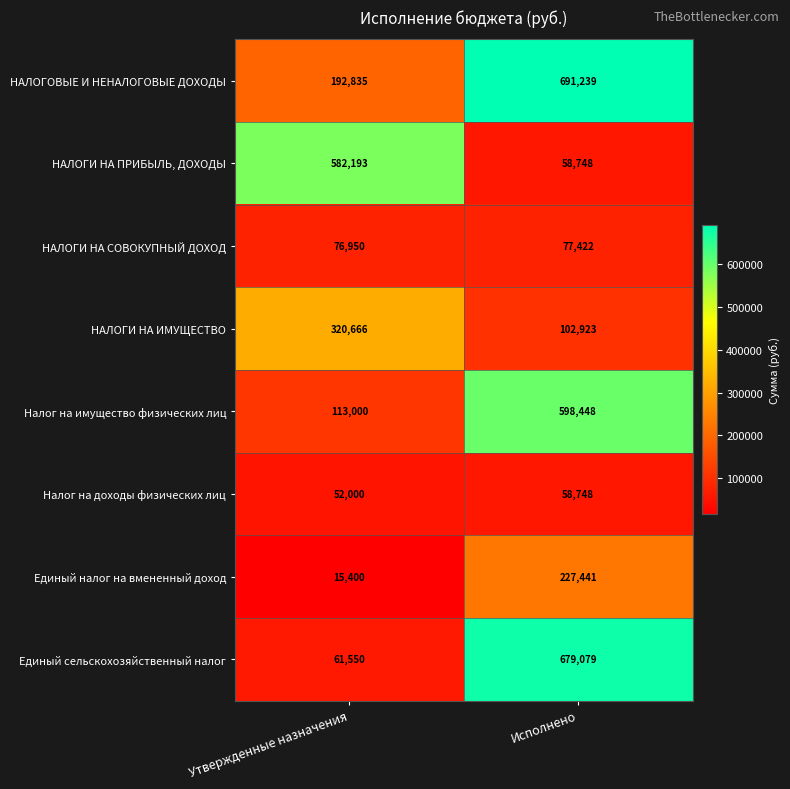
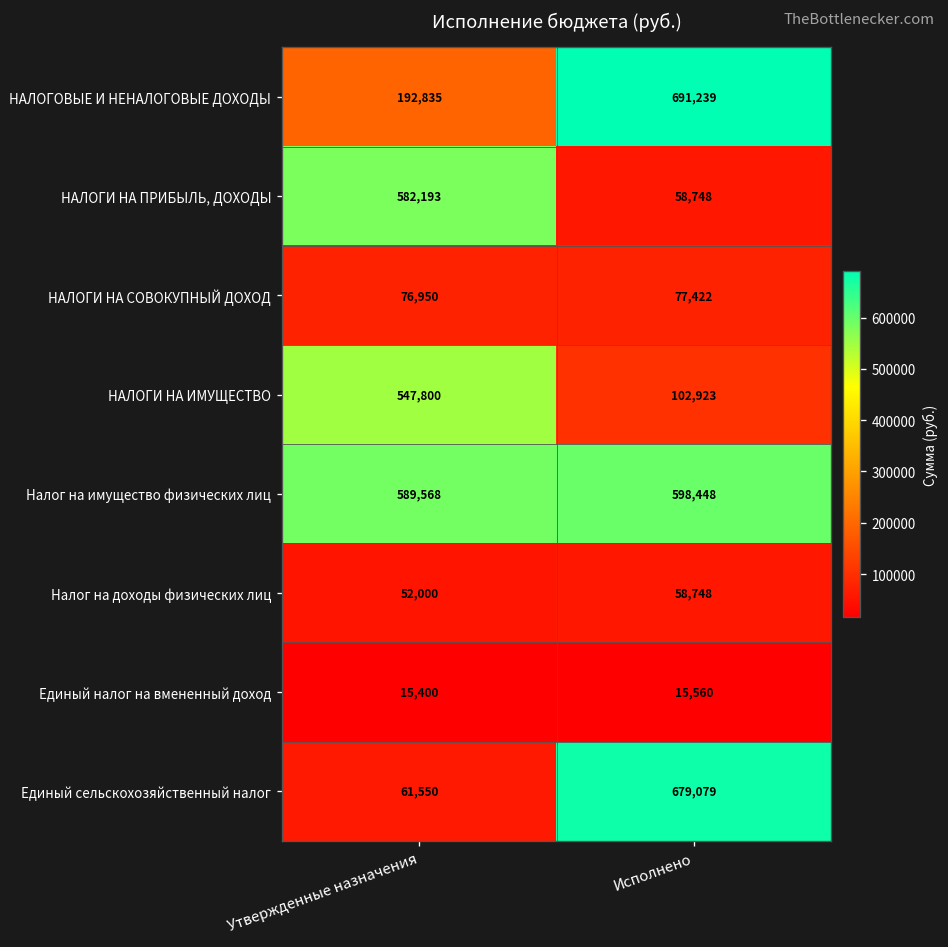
НАЛОГИ НА ИМУЩЕСТВО, Утвержденные назначения: 320,666 -> 547,800
Налог на имущество физических лиц, Утвержденные назначения: 113,000 -> 589,568
Единый налог на вмененный доход, Исполнено: 227,441 -> 15,560
